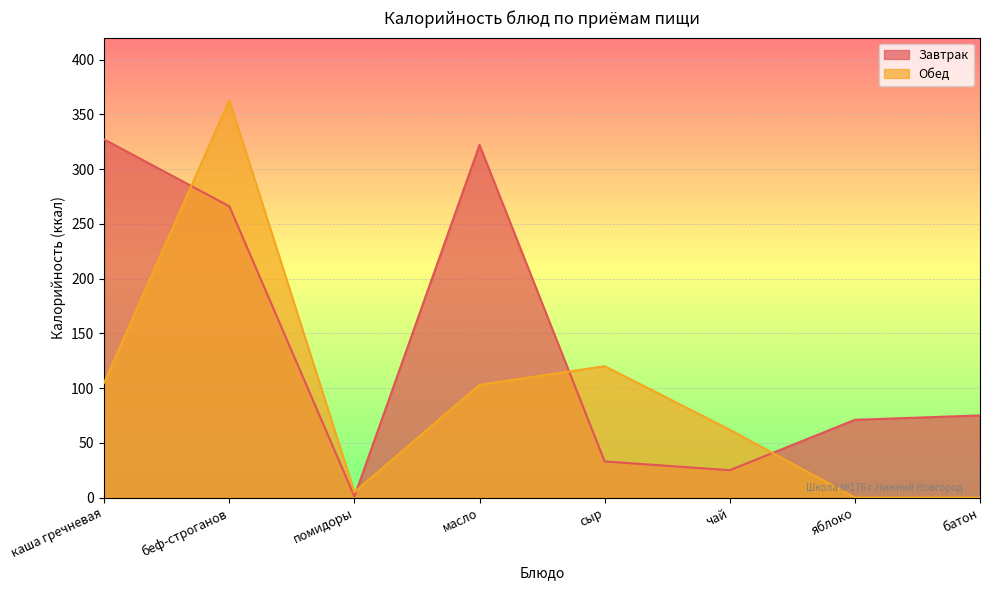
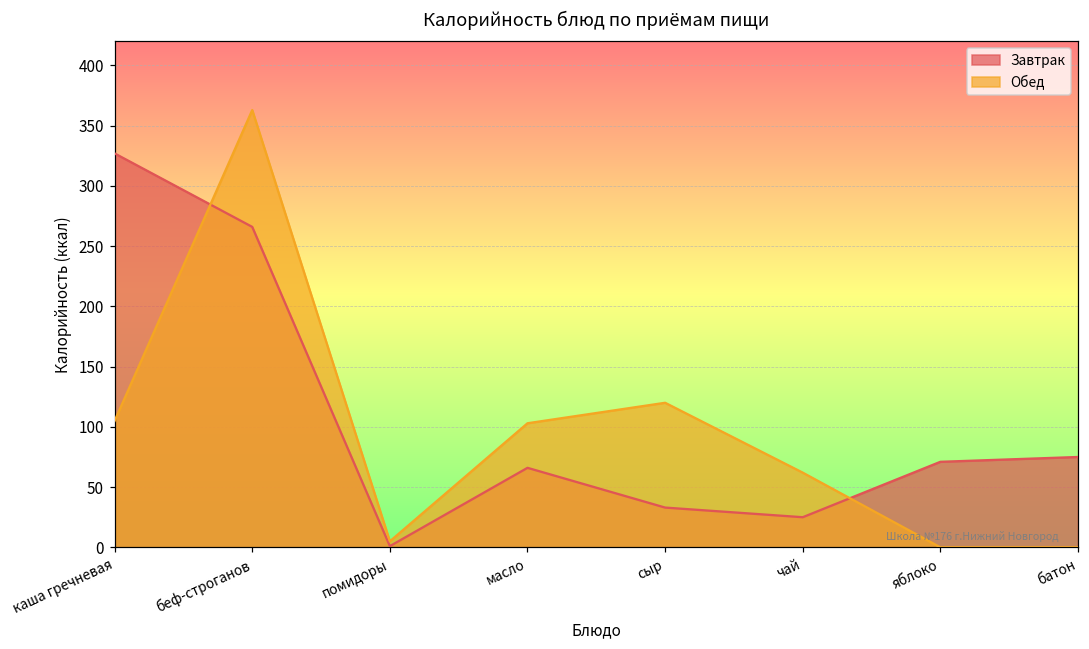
Завтрак, масло: 322 -> 66
